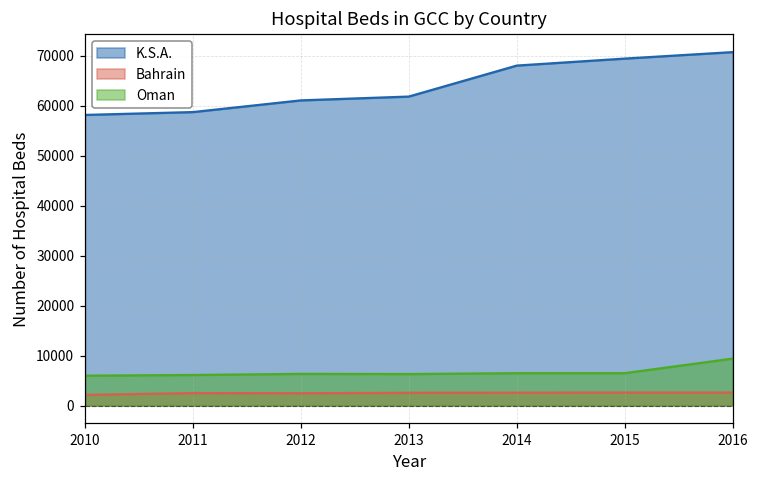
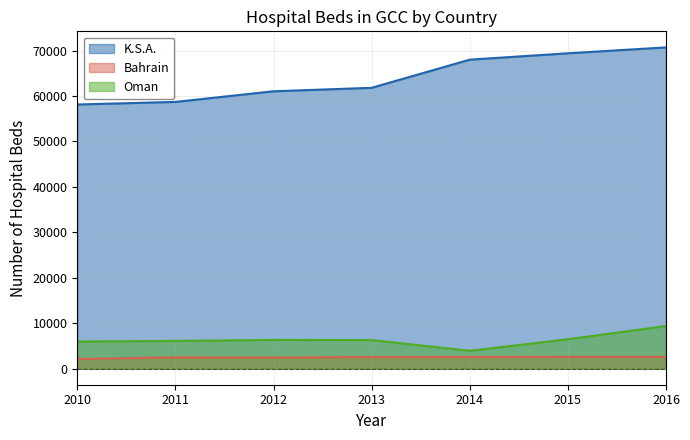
Oman, 2014: 6000 -> 4000
